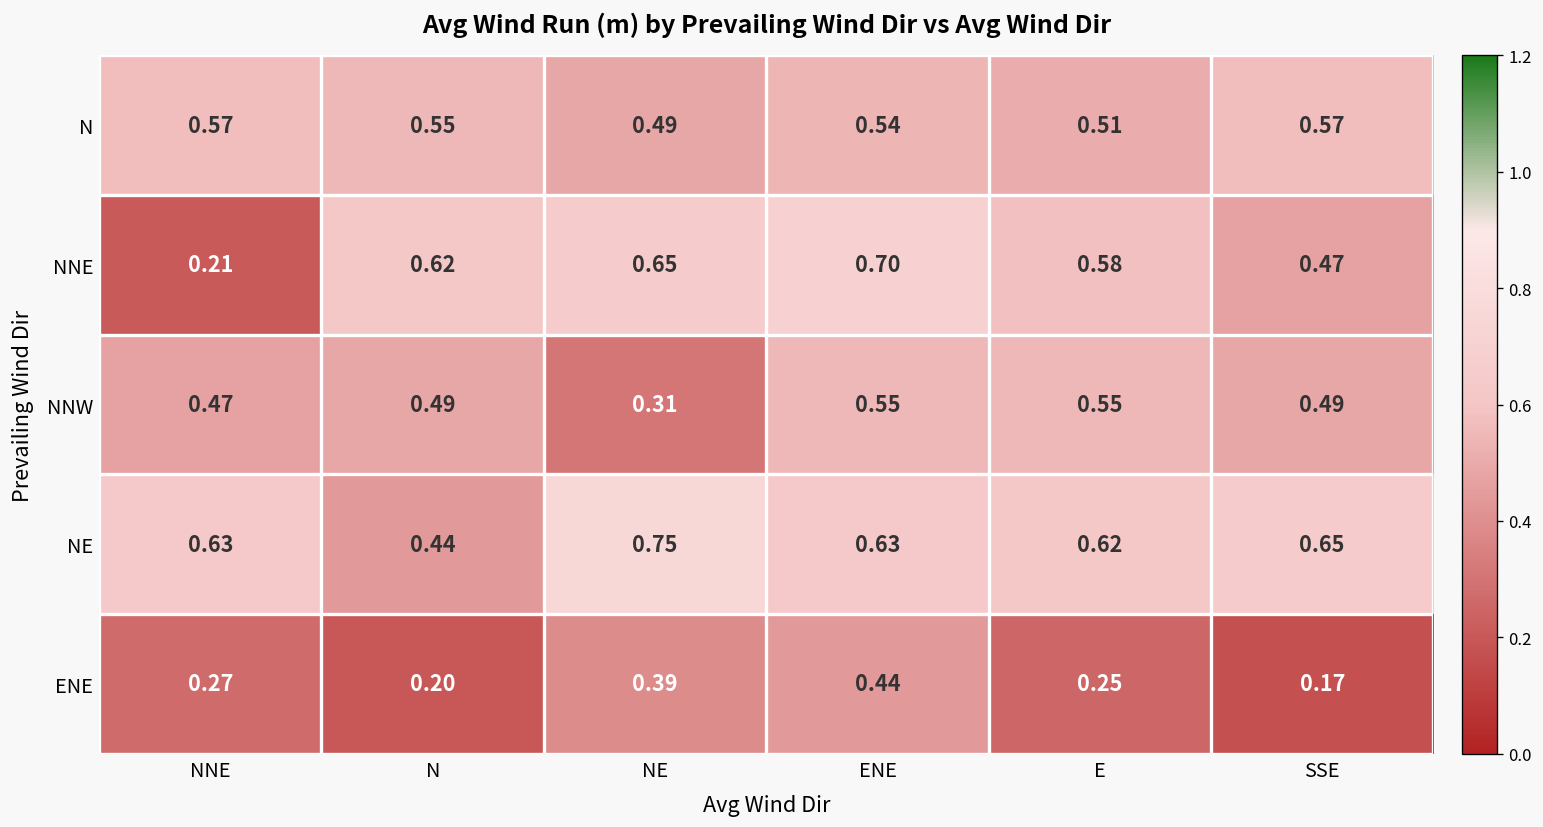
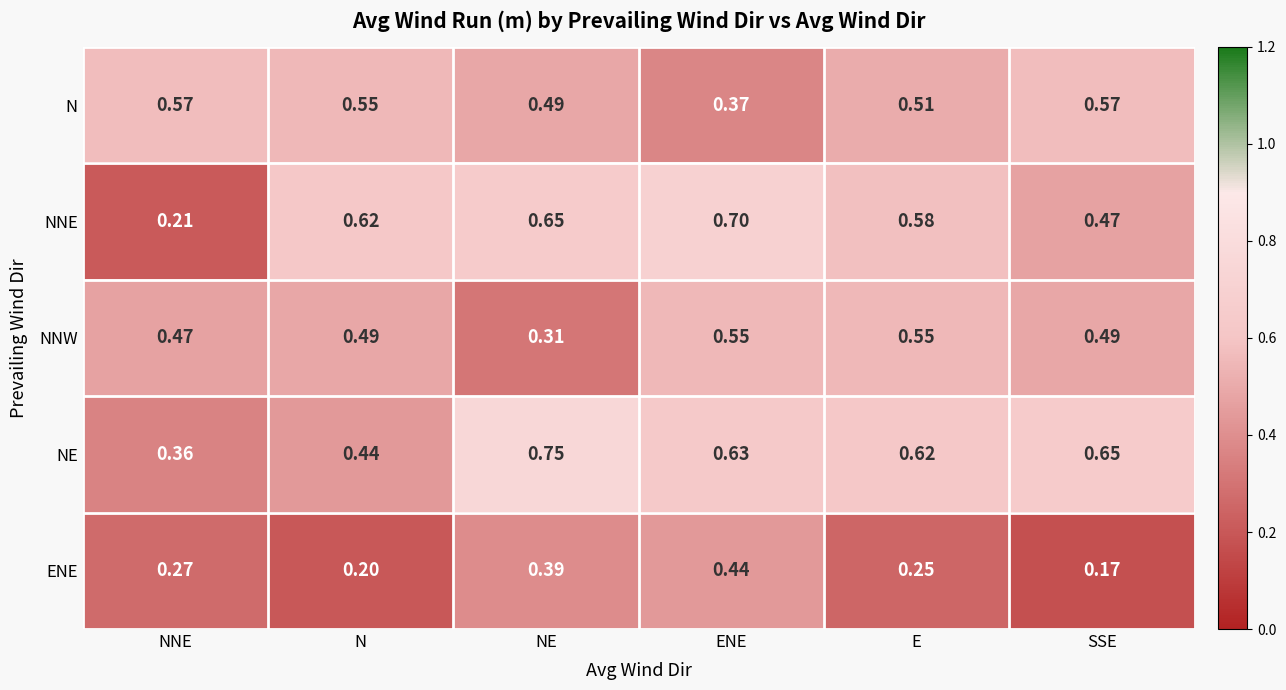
N, ENE: 0.54 -> 0.37
NE, NNE: 0.63 -> 0.36
